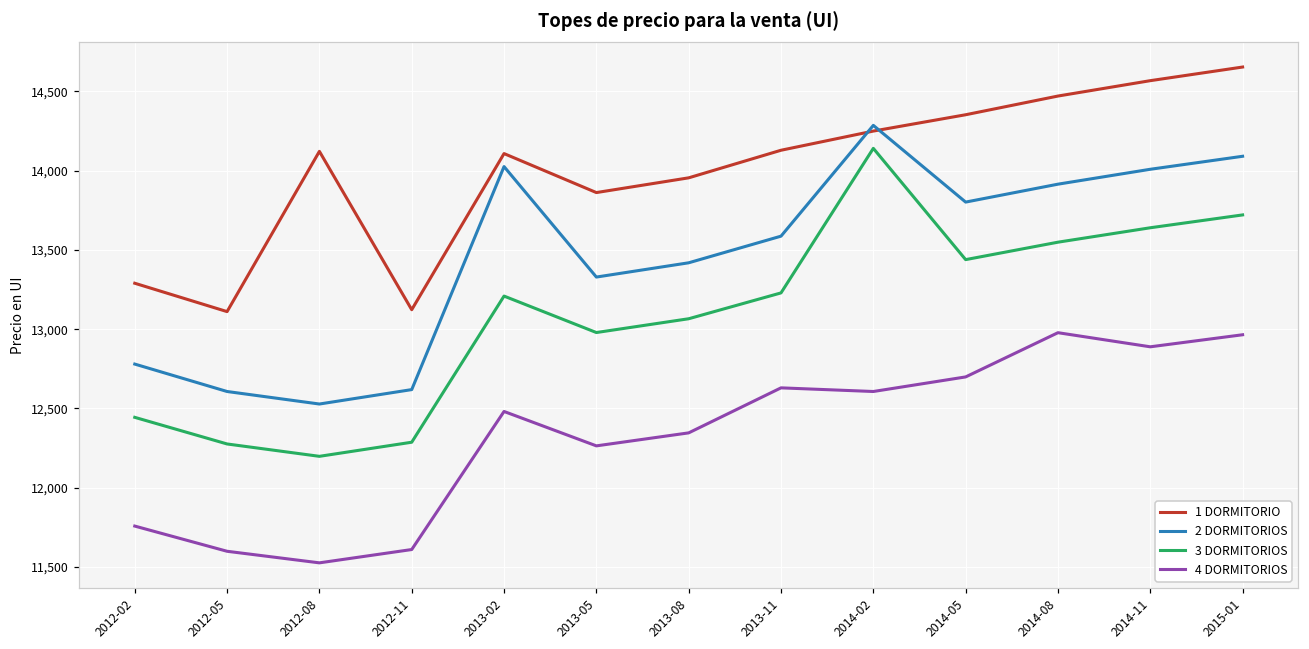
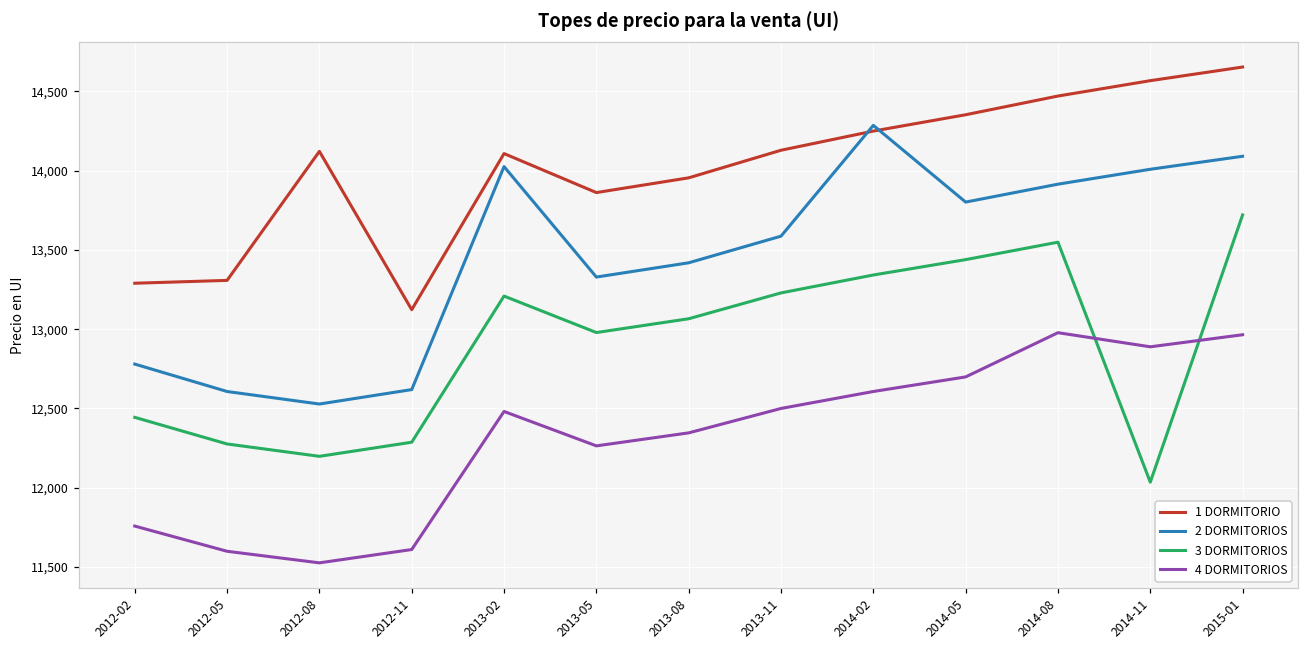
1 DORMITORIO, 2012-05: 13,110 -> 13,310
4 DORMITORIOS, 2013-11: 12,630 -> 12,500
3 DORMITORIOS, 2014-02: 14,140 -> 13,340
3 DORMITORIOS, 2014-11: 13,640 -> 12,040
